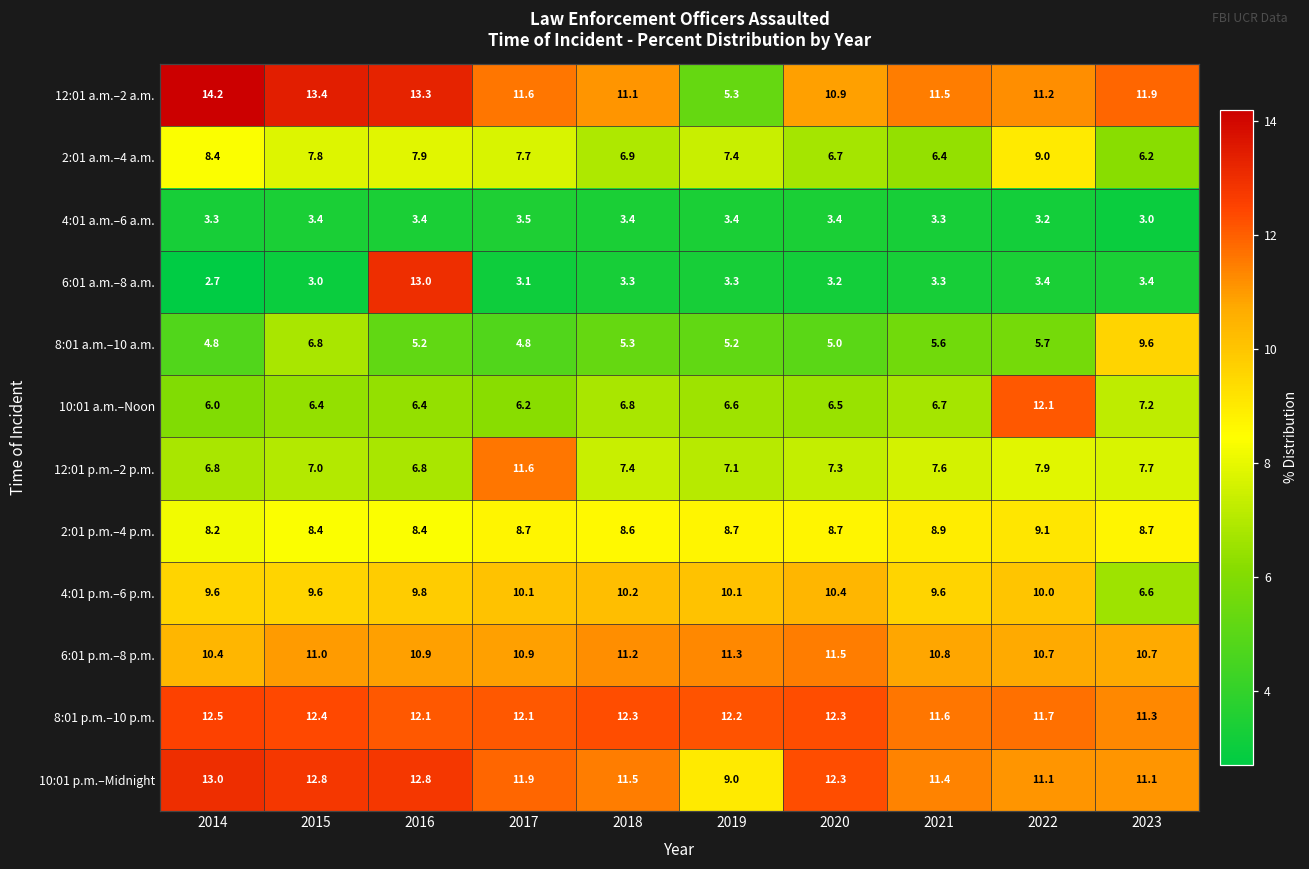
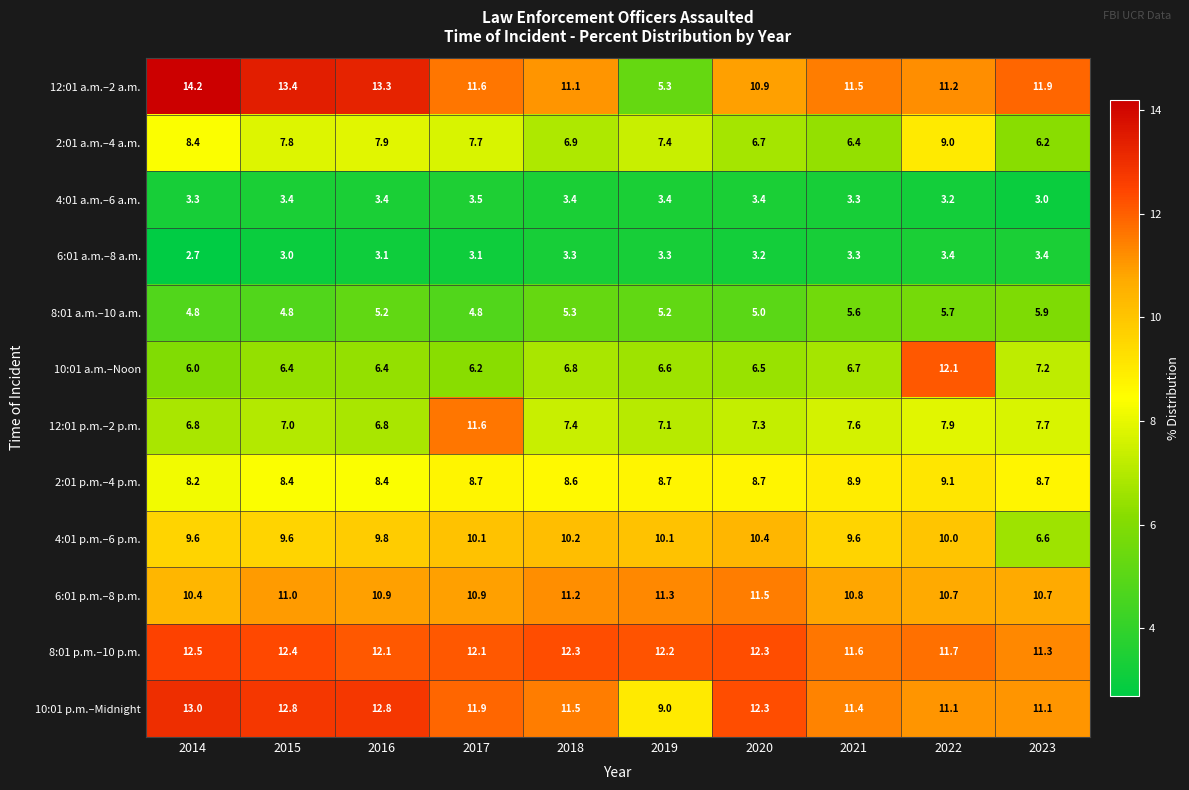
6:01 a.m.–8 a.m., 2016: 13.0 -> 3.1
8:01 a.m.–10 a.m., 2015: 6.8 -> 4.8
8:01 a.m.–10 a.m., 2023: 9.6 -> 5.9
